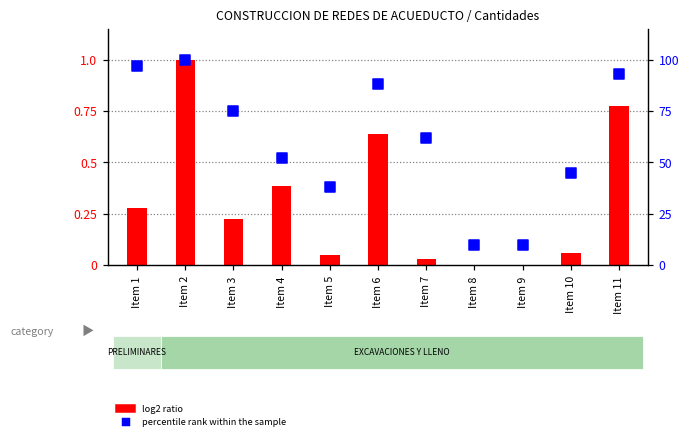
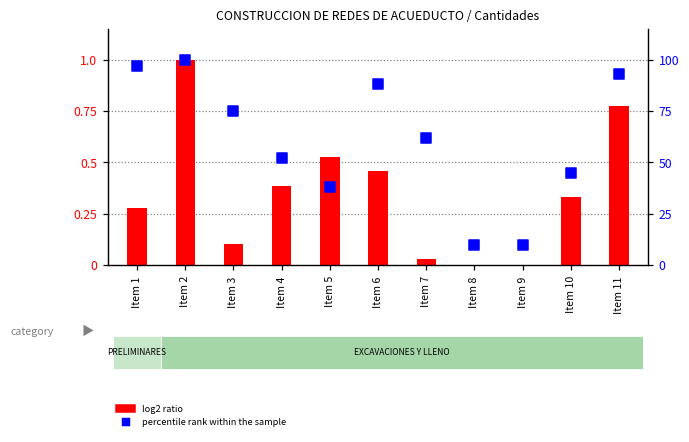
log2 ratio, Item 3: 0.22 -> 0.10
log2 ratio, Item 5: 0.05 -> 0.53
log2 ratio, Item 6: 0.64 -> 0.46
log2 ratio, Item 10: 0.06 -> 0.33
